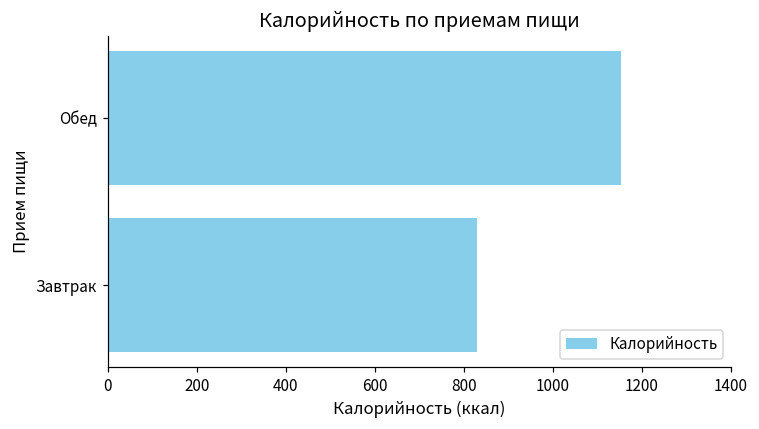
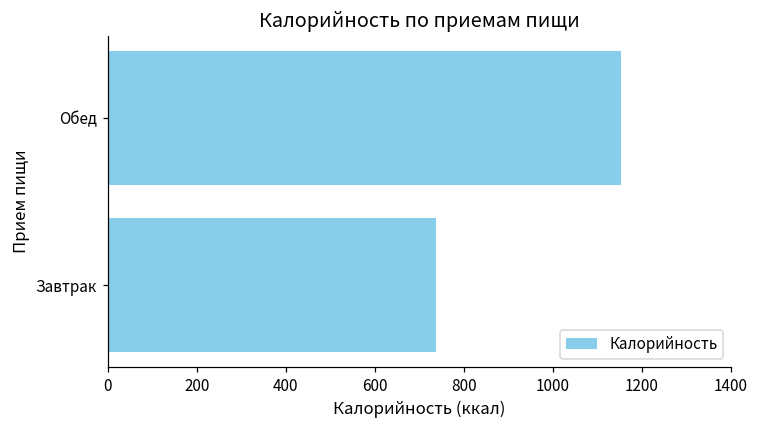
Завтрак: 830 -> 740
